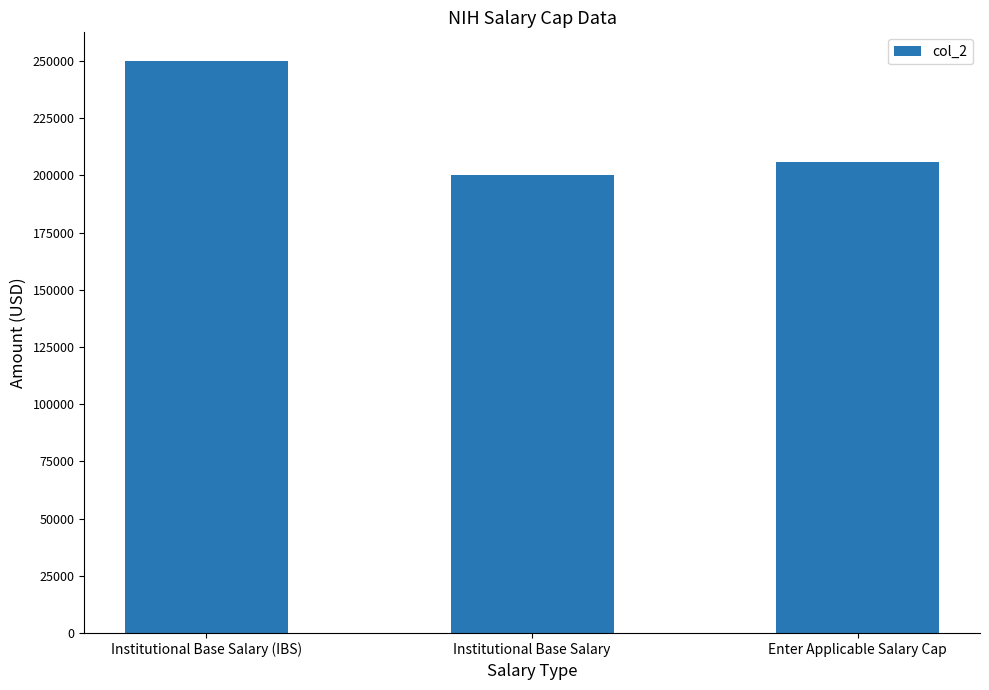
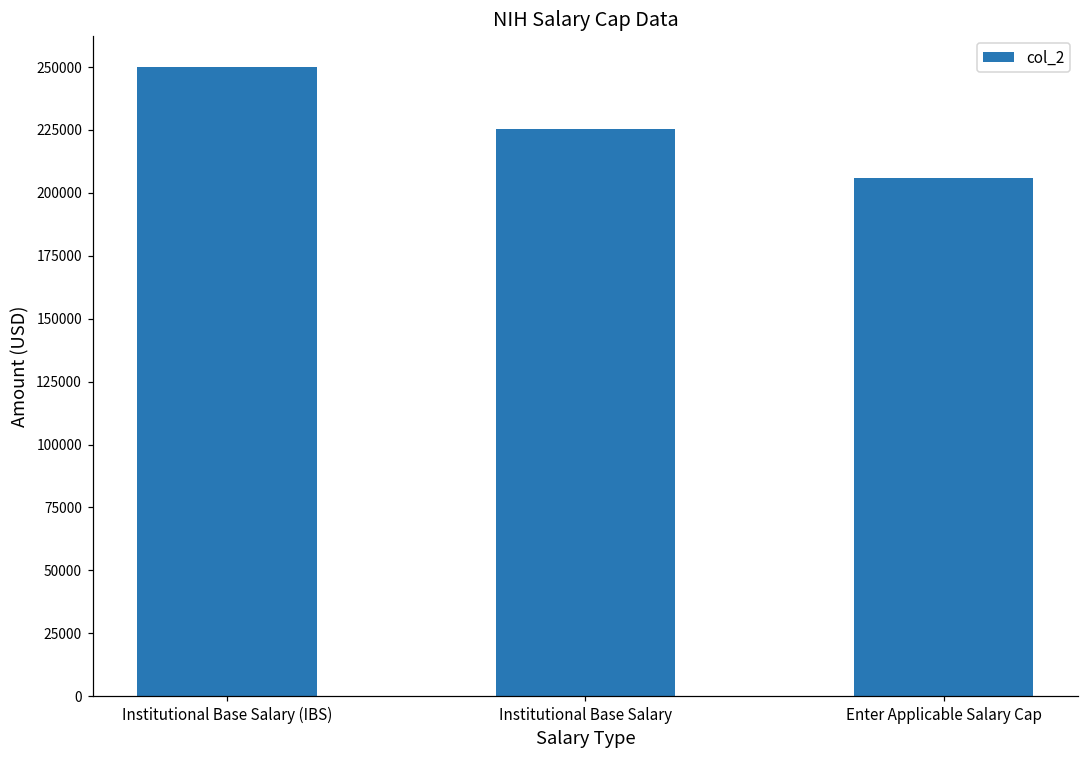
Institutional Base Salary: 200000 -> 225000
